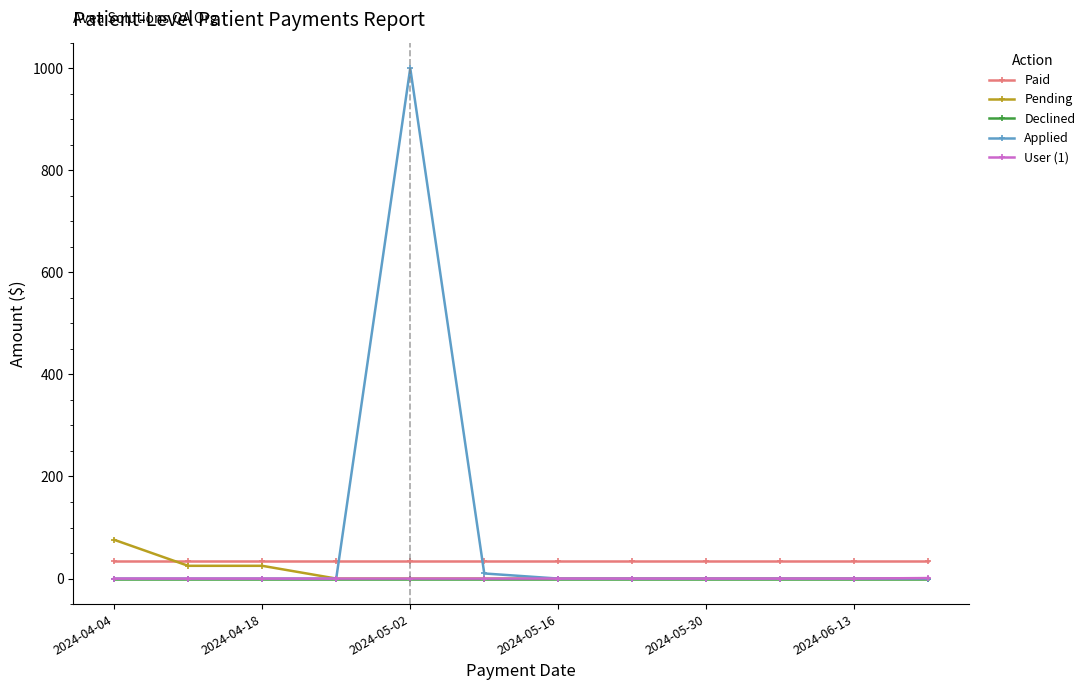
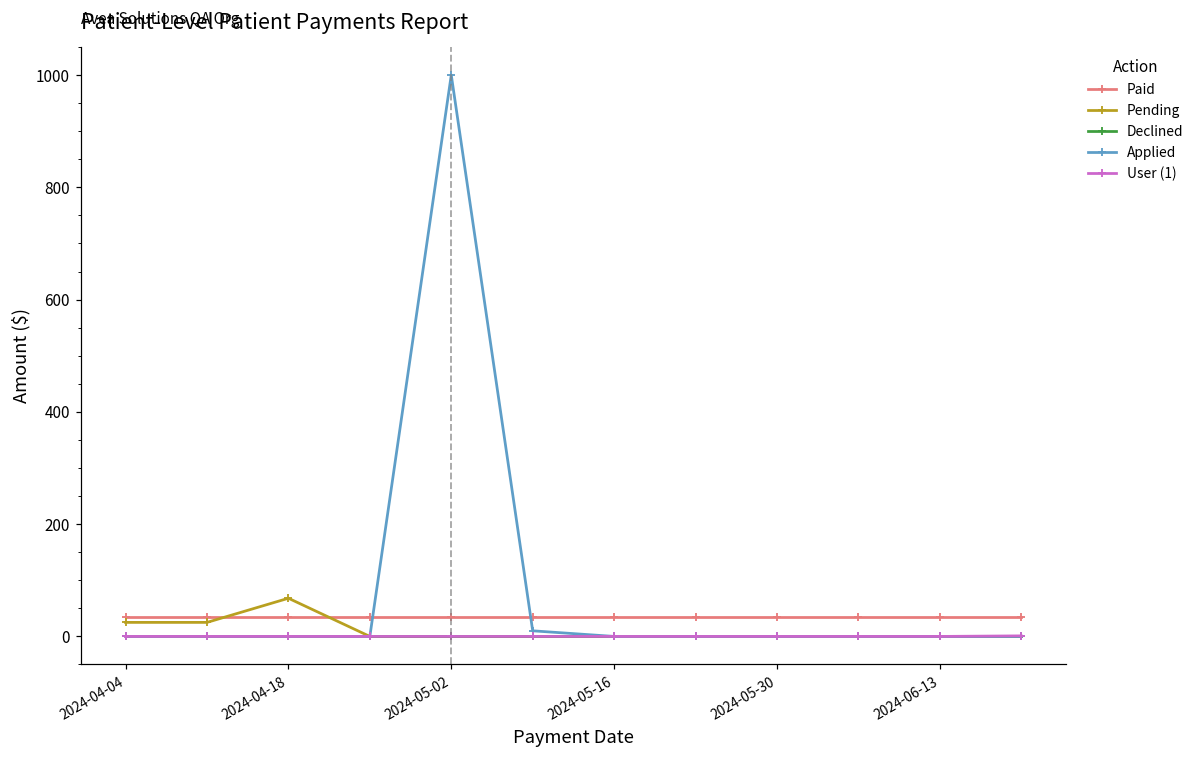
Pending, 2024-04-04: 80 -> 30
Pending, 2024-04-18: 30 -> 70
